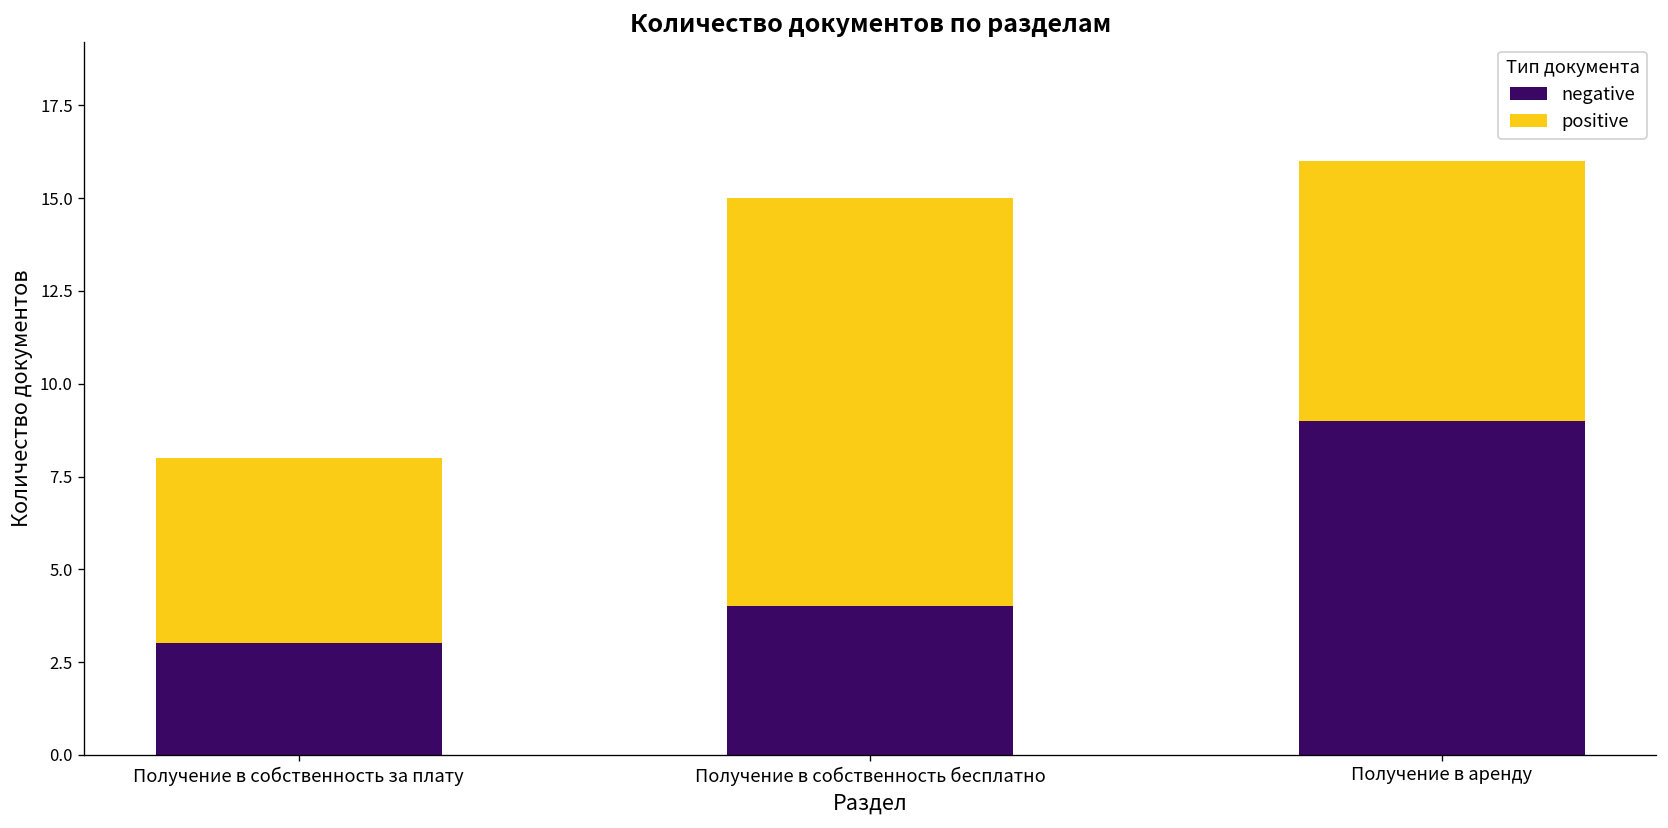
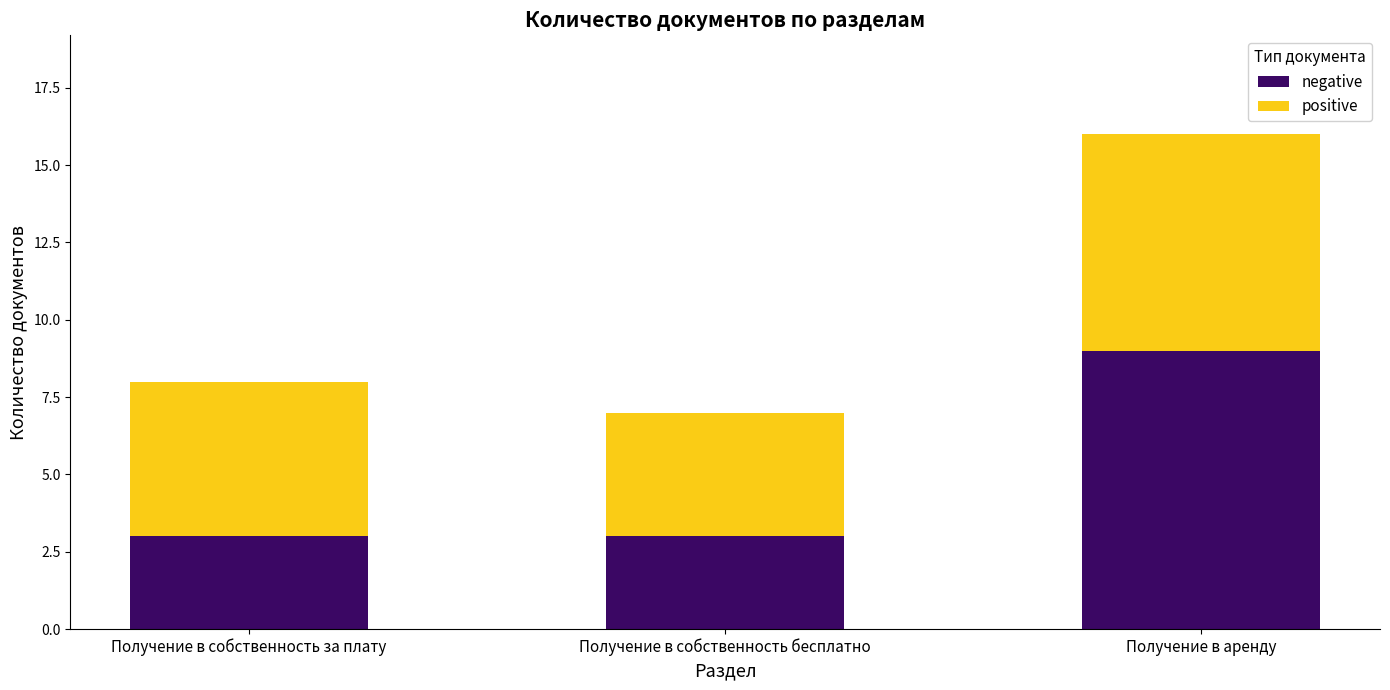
negative, Получение в собственность бесплатно: 4 -> 3
positive, Получение в собственность бесплатно: 11 -> 4
